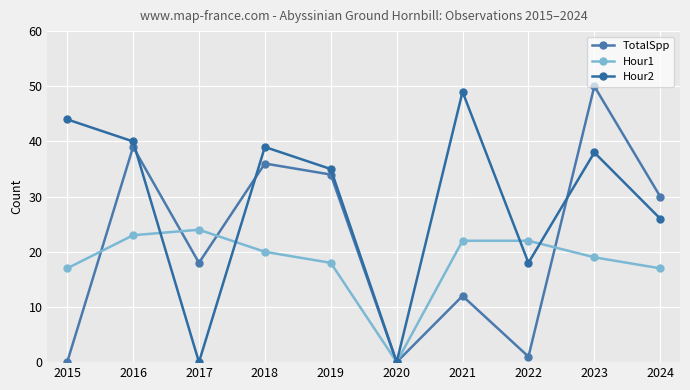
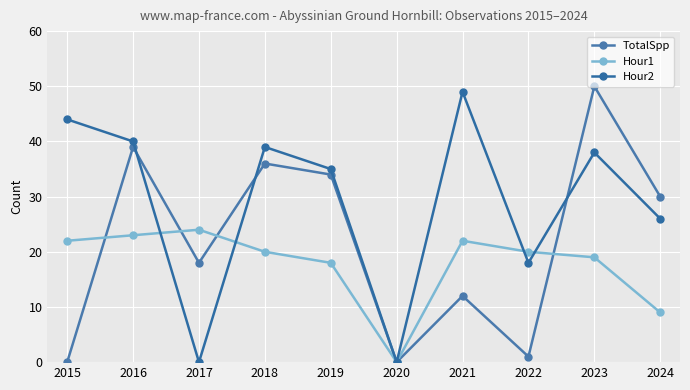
Hour1, 2015: 17 -> 22
Hour1, 2022: 22 -> 20
Hour1, 2024: 17 -> 9
